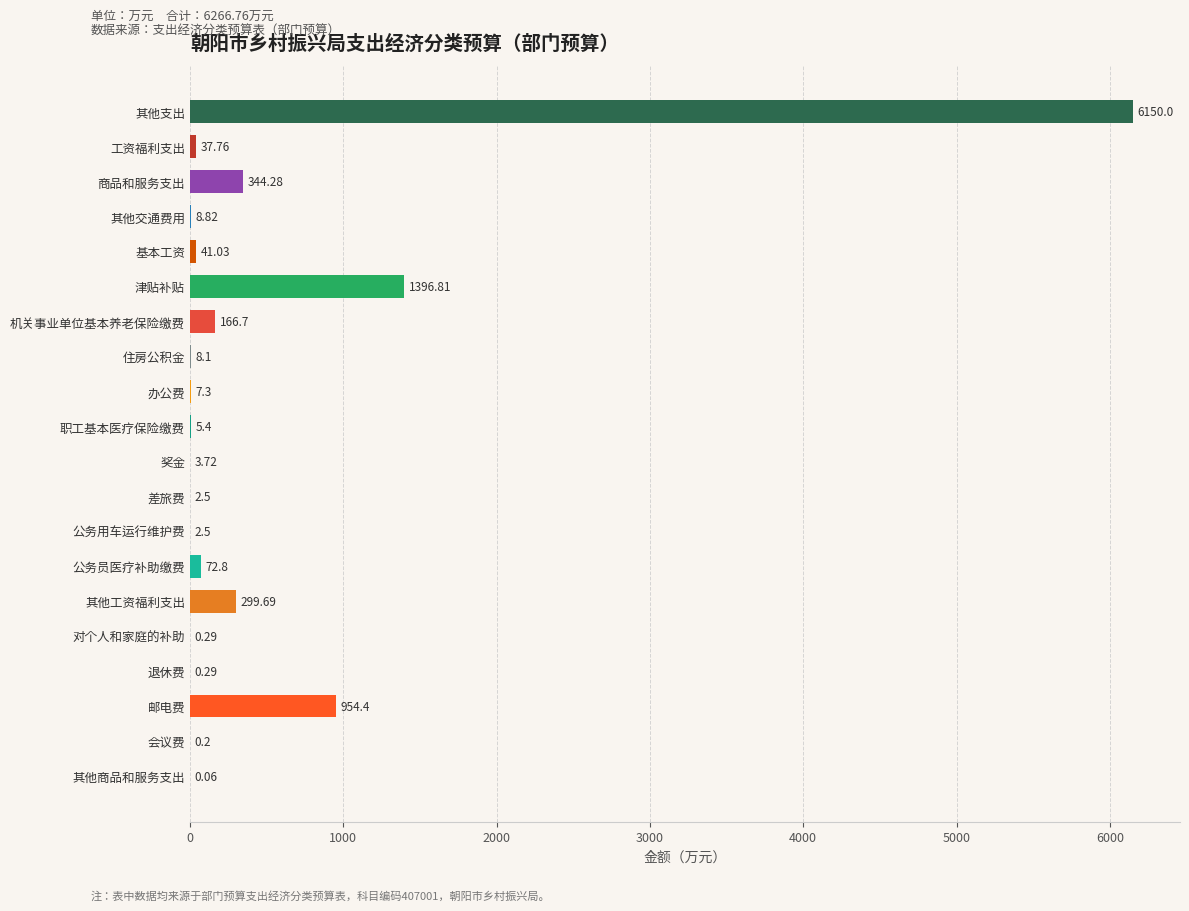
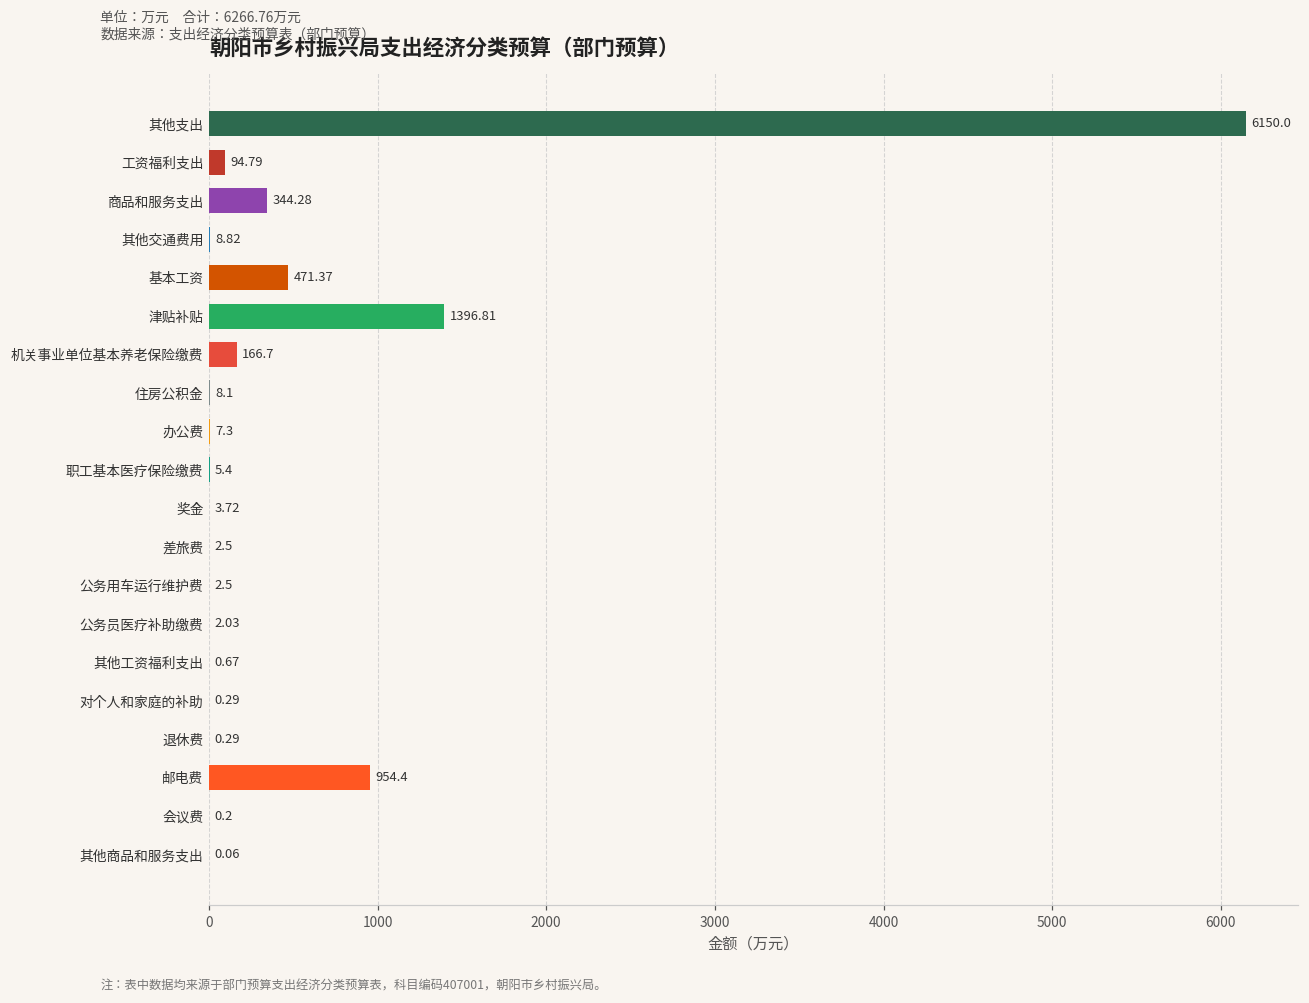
工资福利支出: 37.76 -> 94.79
基本工资: 41.03 -> 471.37
公务员医疗补助缴费: 72.8 -> 2.03
其他工资福利支出: 299.69 -> 0.67
